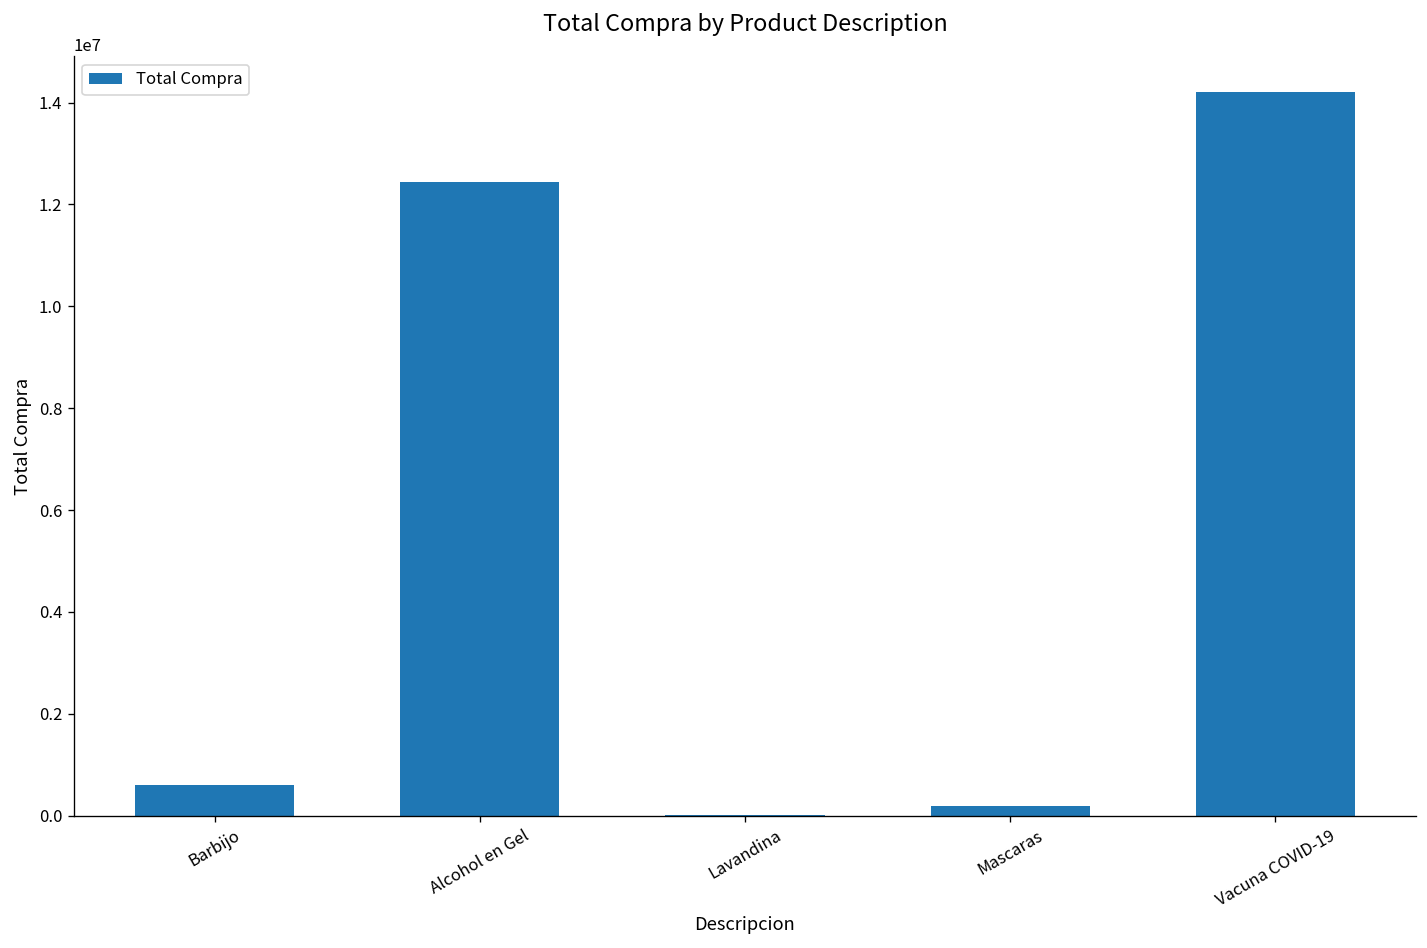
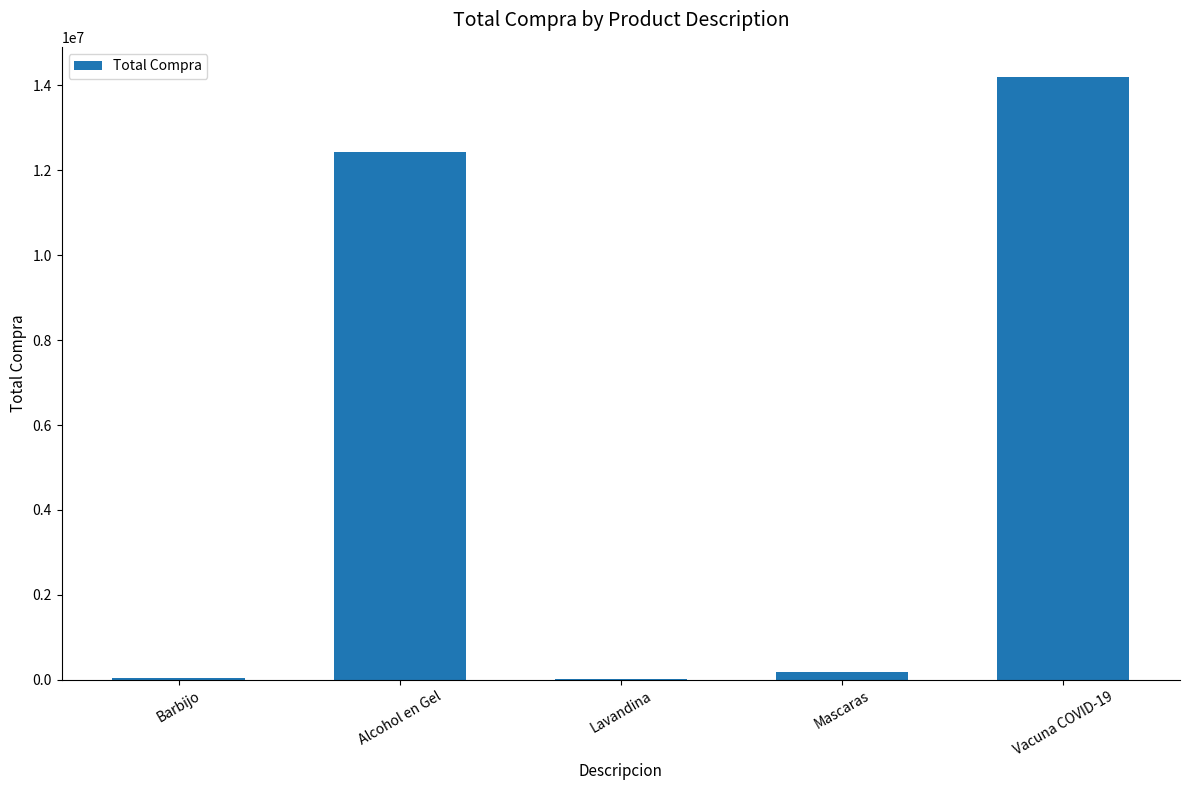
Barbijo: 600000 -> 0
